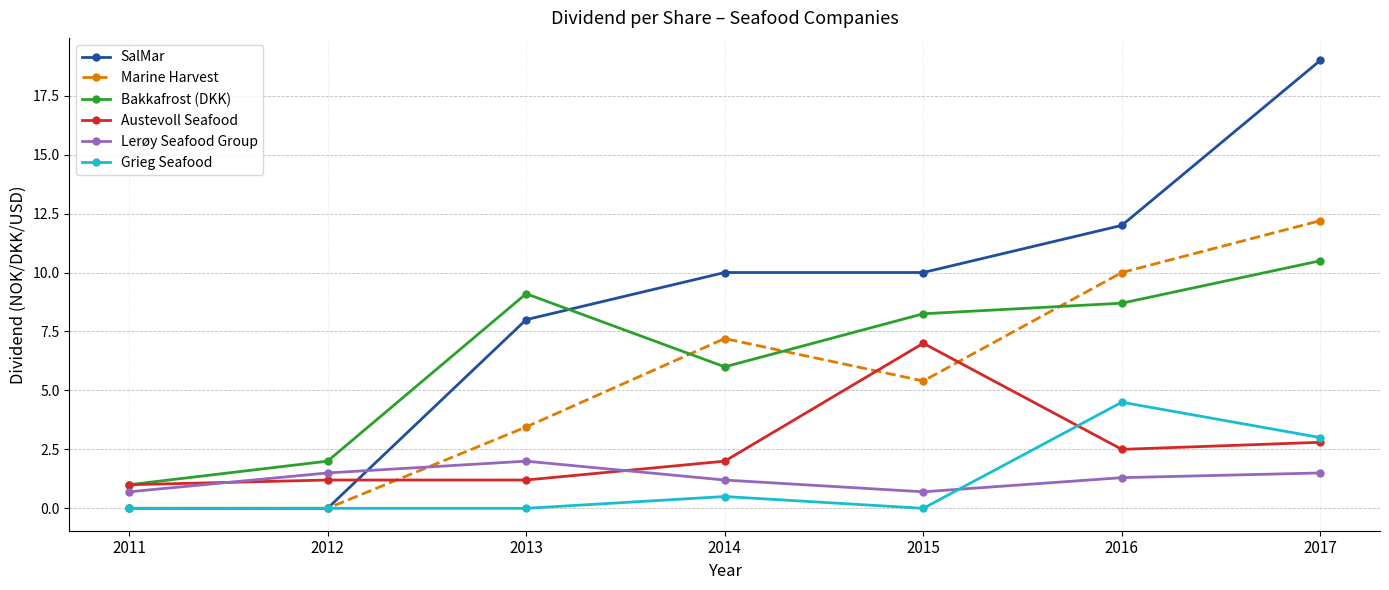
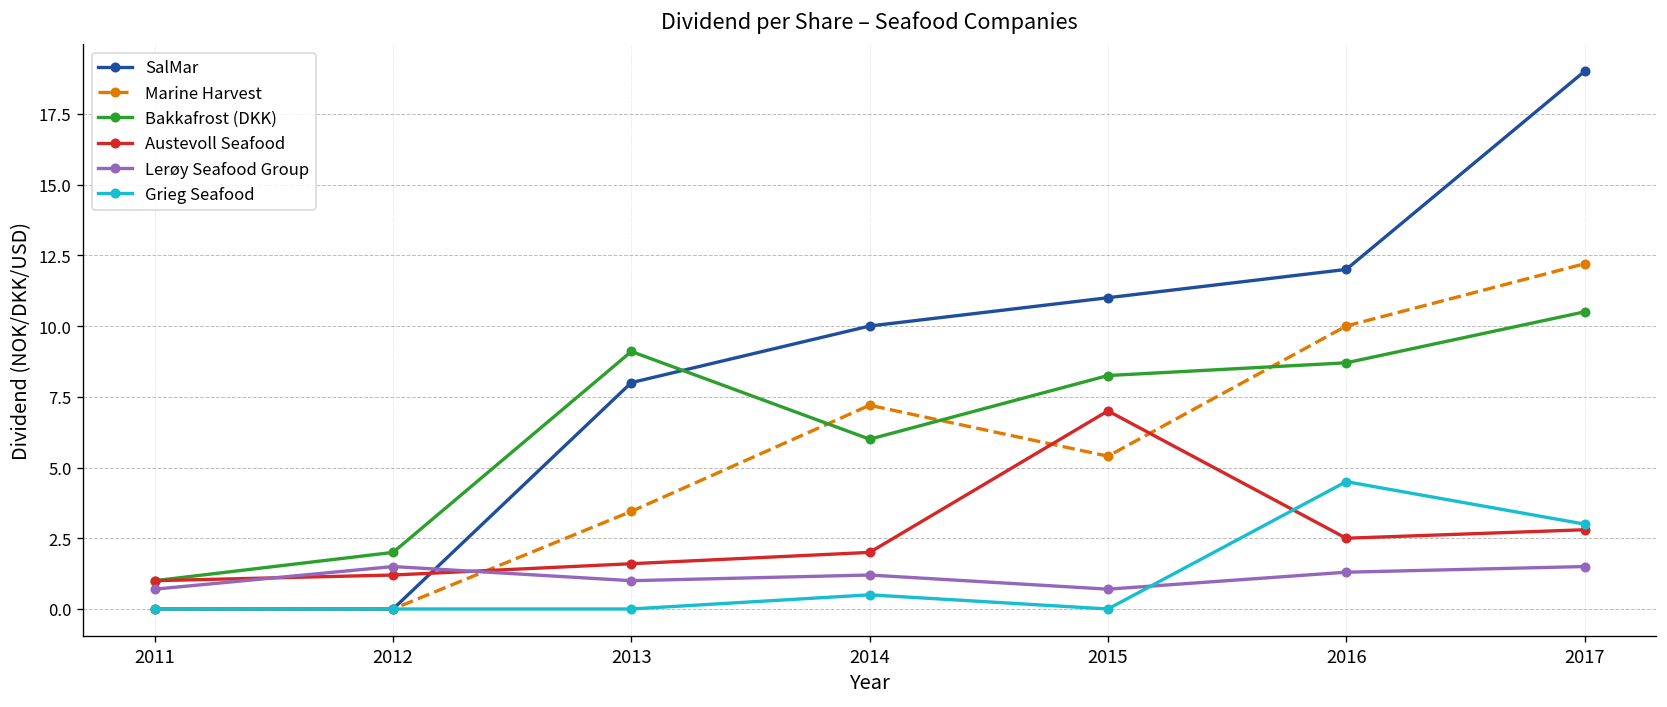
Austevoll Seafood, 2013: 1.2 -> 1.6
Lerøy Seafood Group, 2013: 2 -> 1
SalMar, 2015: 10 -> 11
